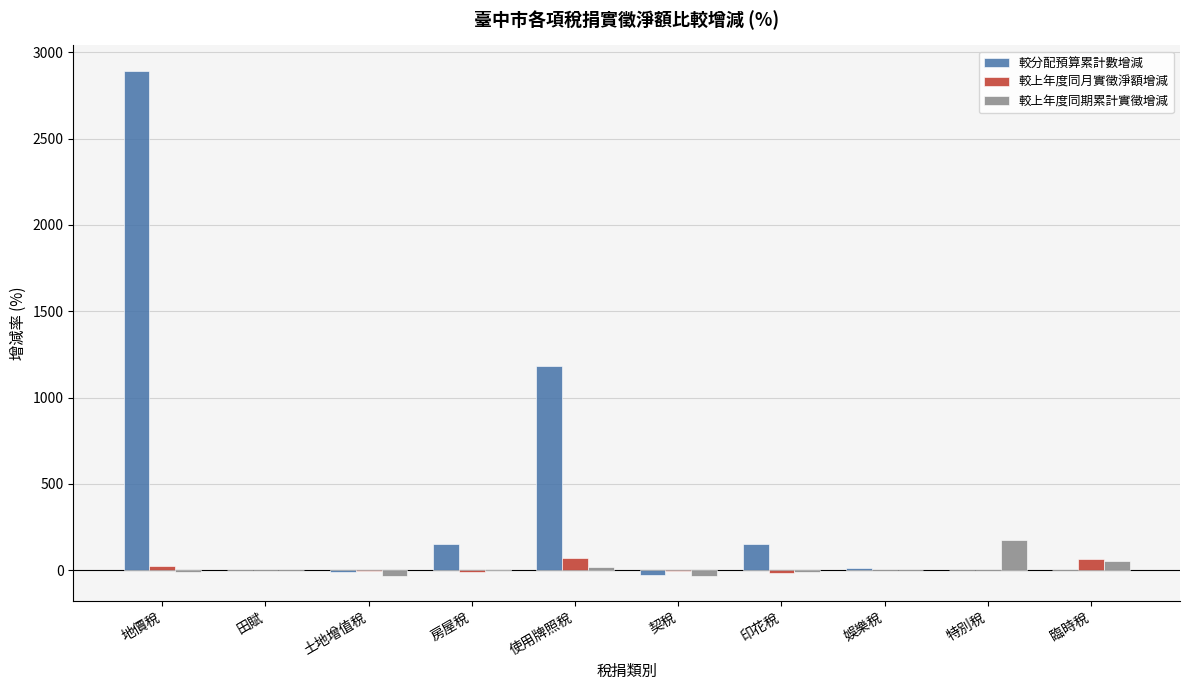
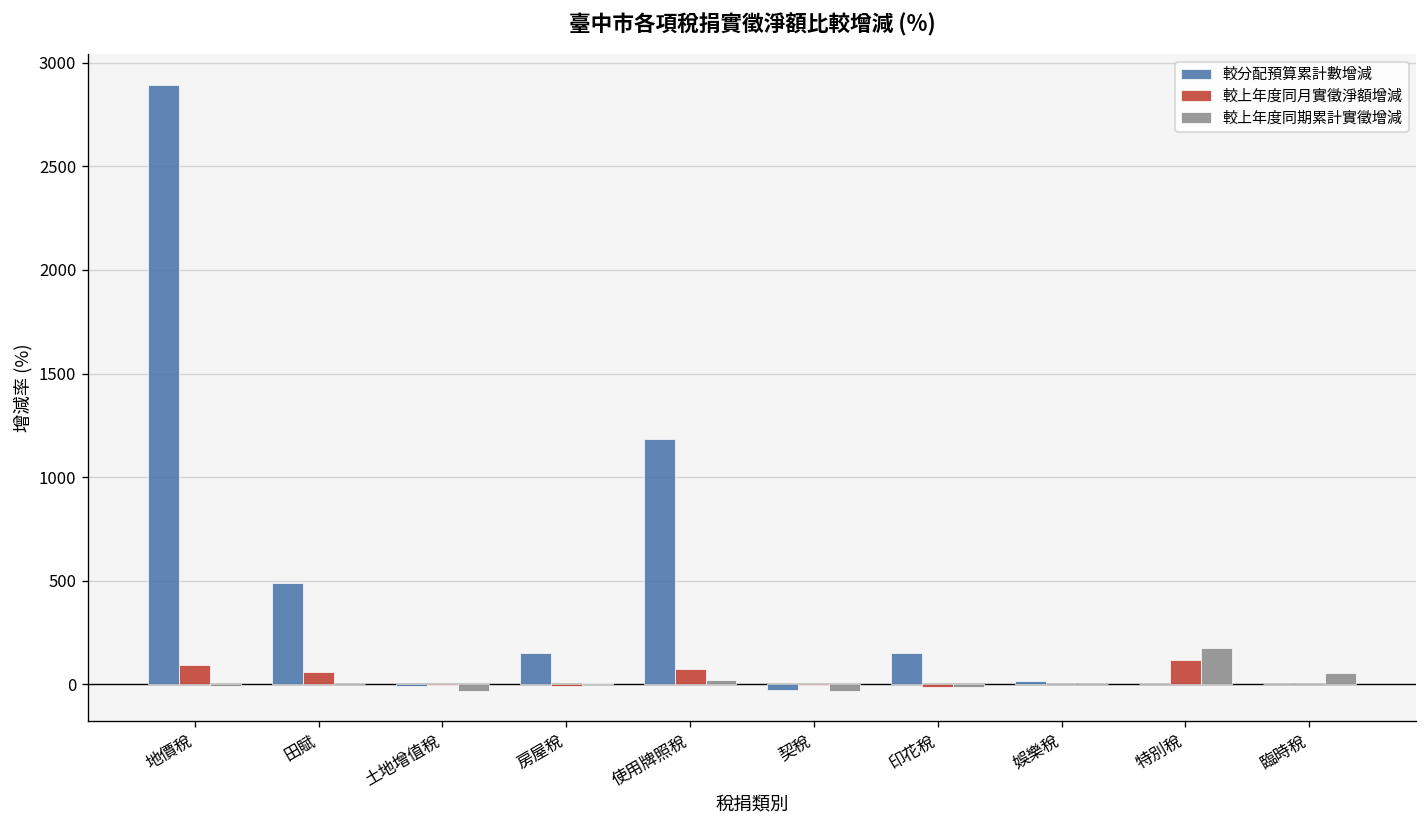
較上年度同月實徵淨額增減, 地價稅: 30 -> 90
較分配預算累計數增減, 田賦: 0 -> 490
較上年度同月實徵淨額增減, 田賦: 0 -> 60
較上年度同月實徵淨額增減, 特別稅: 0 -> 120
較上年度同月實徵淨額增減, 臨時稅: 60 -> 0
